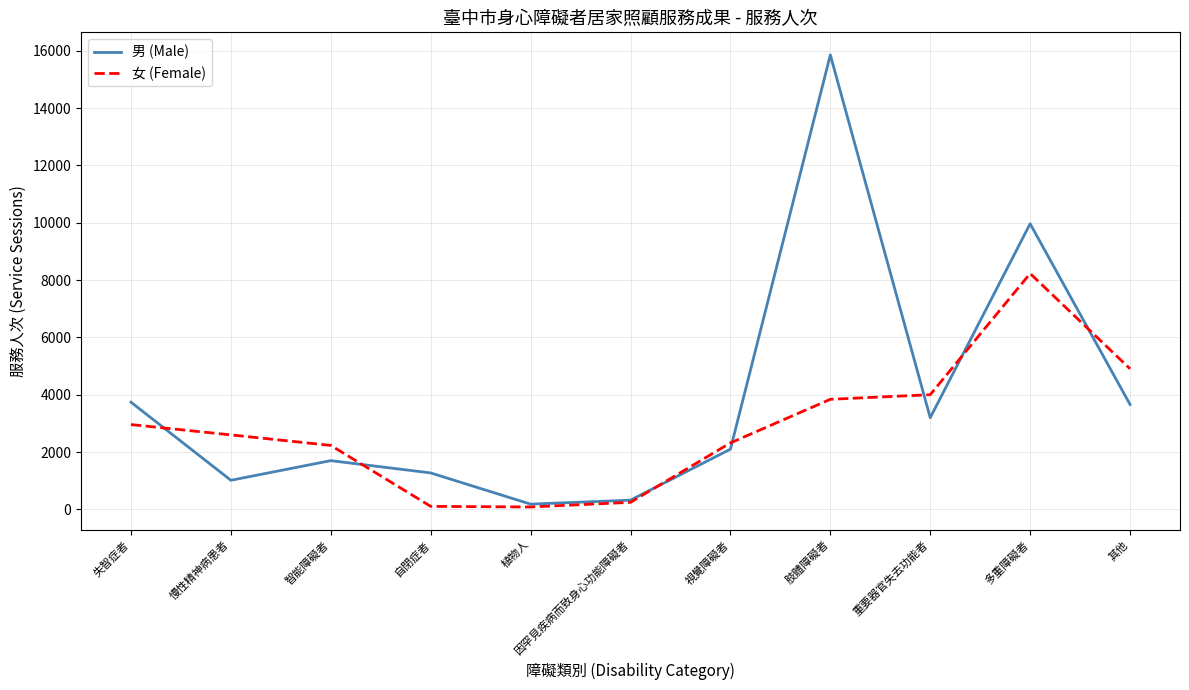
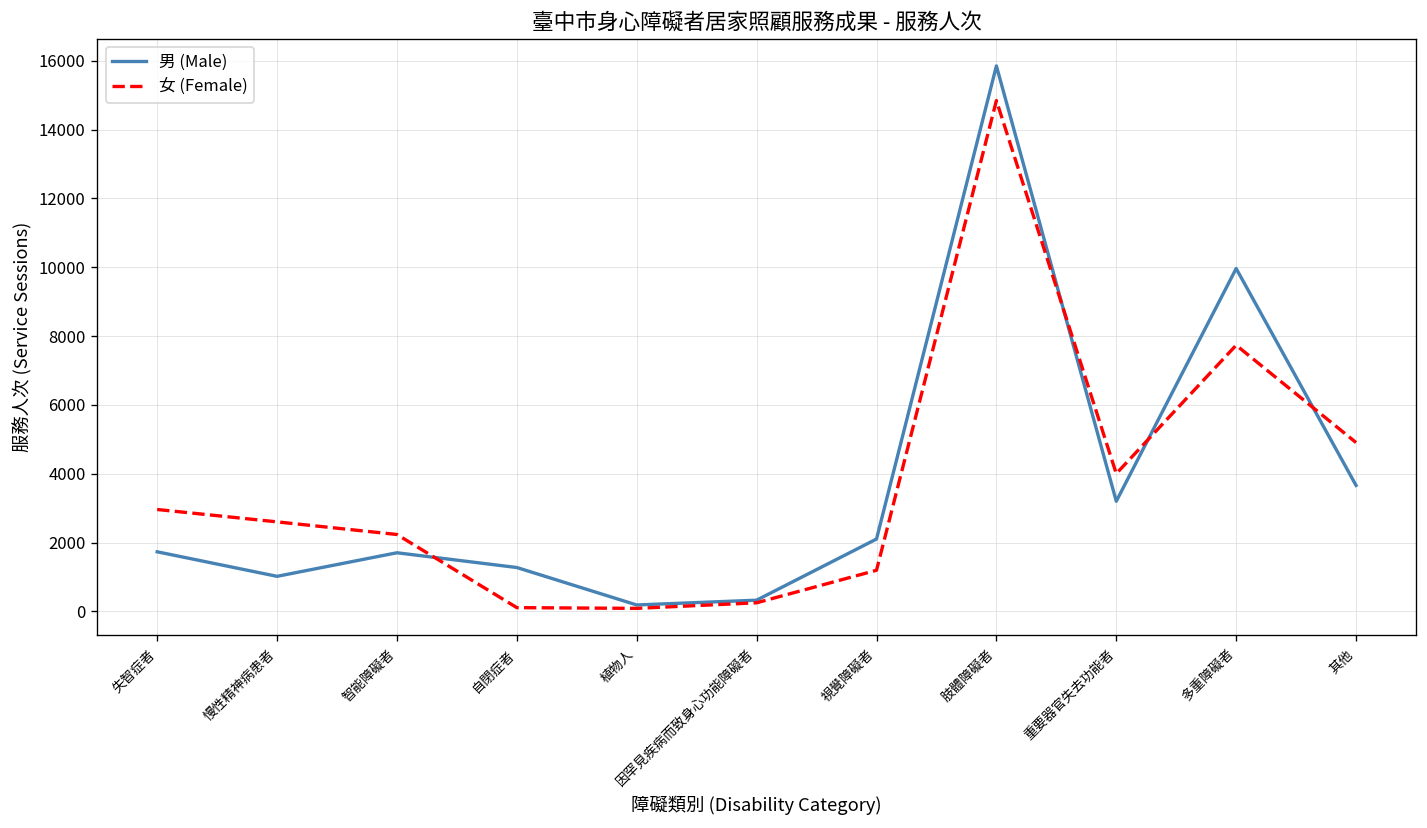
男 (Male), 失智症者: 3700 -> 1700
女 (Female), 視覺障礙者: 2300 -> 1200
女 (Female), 肢體障礙者: 3800 -> 14800
女 (Female), 多重障礙者: 8200 -> 7700
